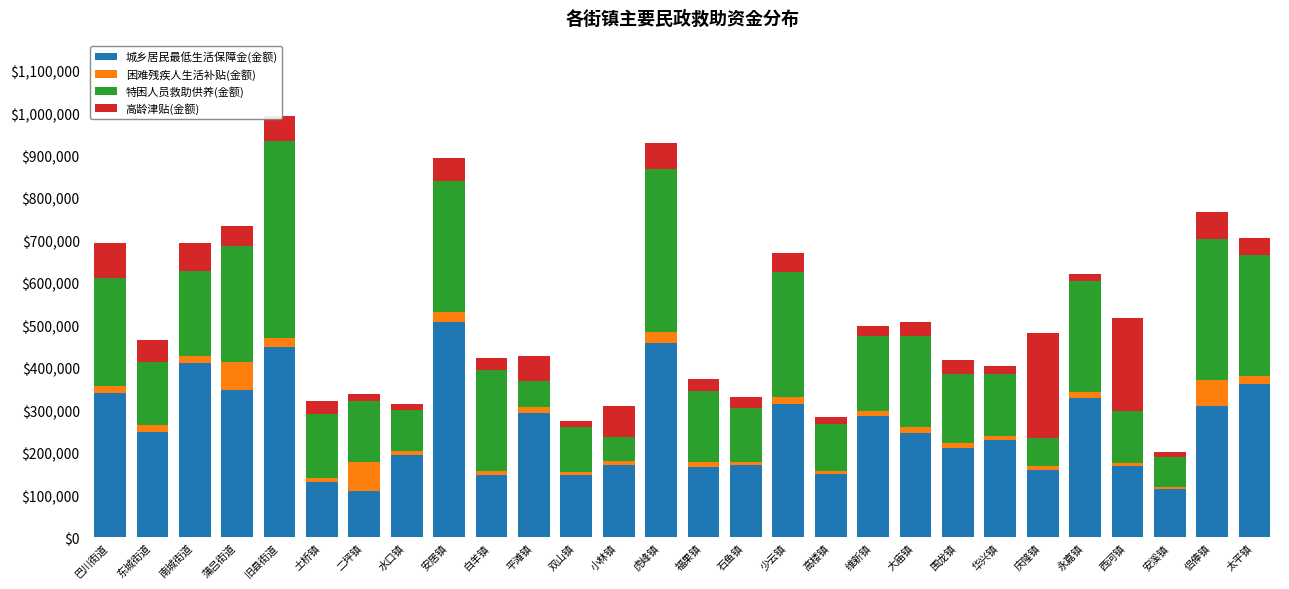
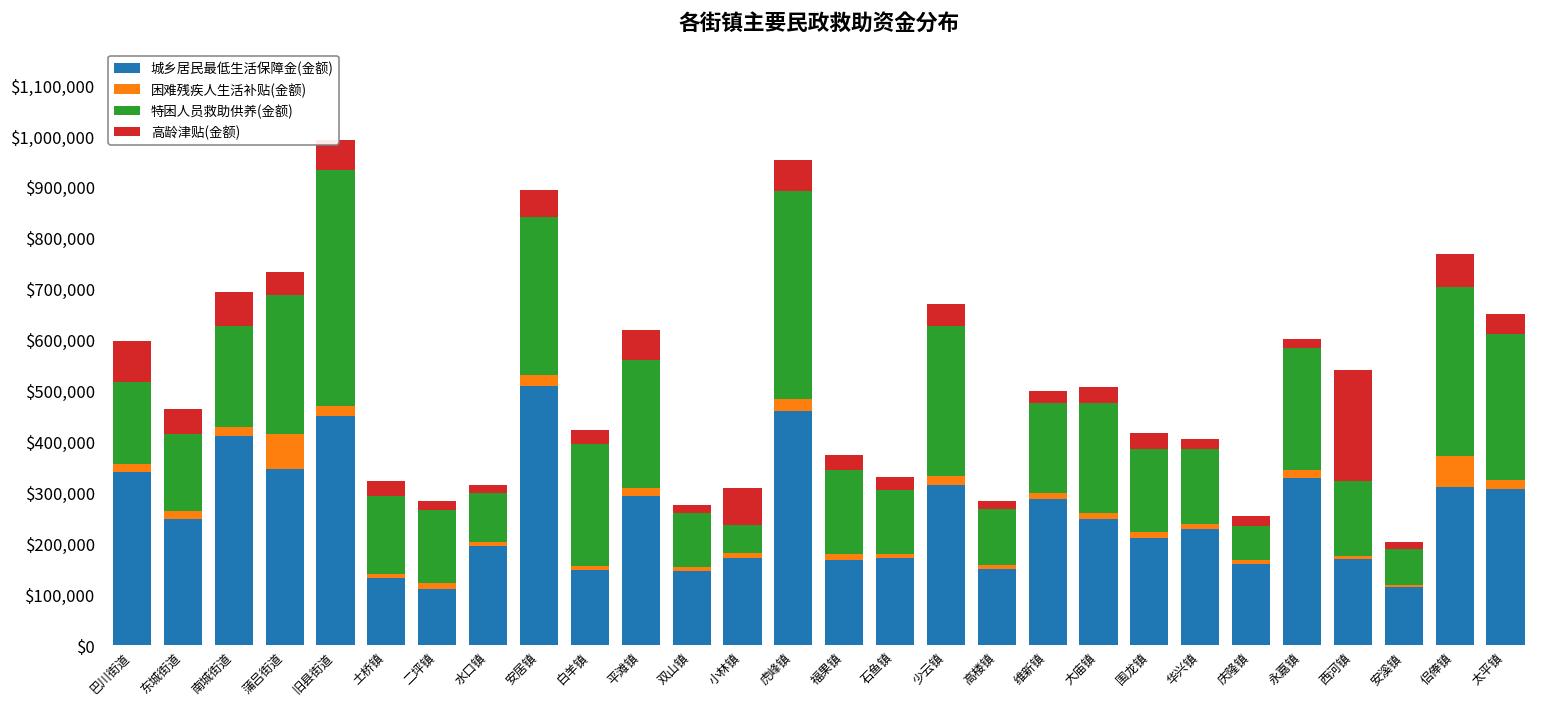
特困人员救助供养(金额), 巴川街道: $260,000 -> $160,000
困难残疾人生活补贴(金额), 二坪镇: $70,000 -> $10,000
特困人员救助供养(金额), 平滩镇: $60,000 -> $250,000
特困人员救助供养(金额), 虎峰镇: $380,000 -> $410,000
高龄津贴(金额), 庆隆镇: $250,000 -> $20,000
特困人员救助供养(金额), 永嘉镇: $260,000 -> $240,000
特困人员救助供养(金额), 西河镇: $120,000 -> $150,000
城乡居民最低生活保障金(金额), 太平镇: $360,000 -> $310,000
